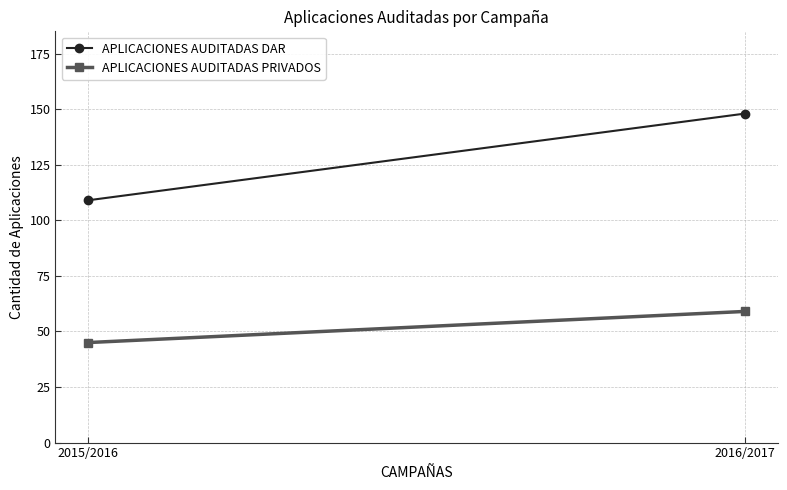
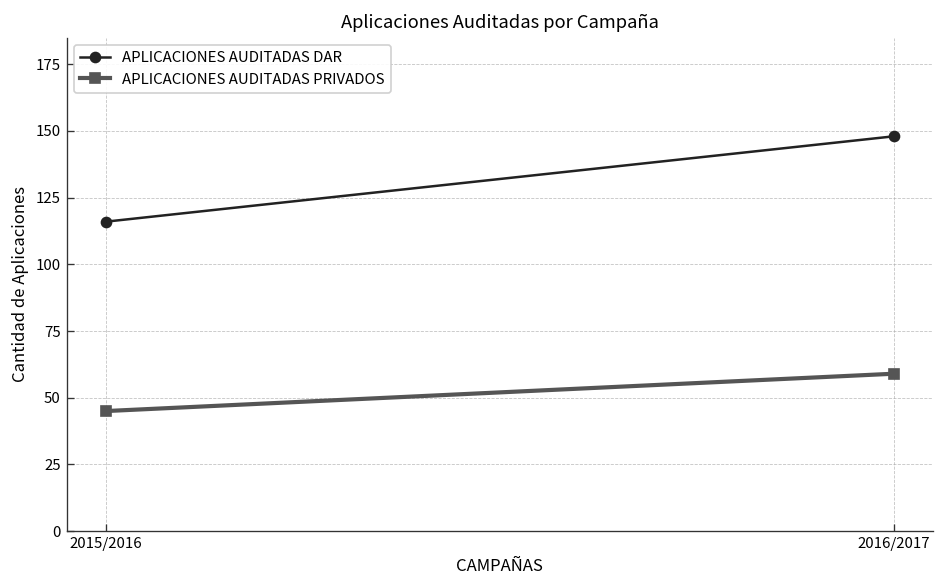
APLICACIONES AUDITADAS DAR, 2015/2016: 109 -> 116
